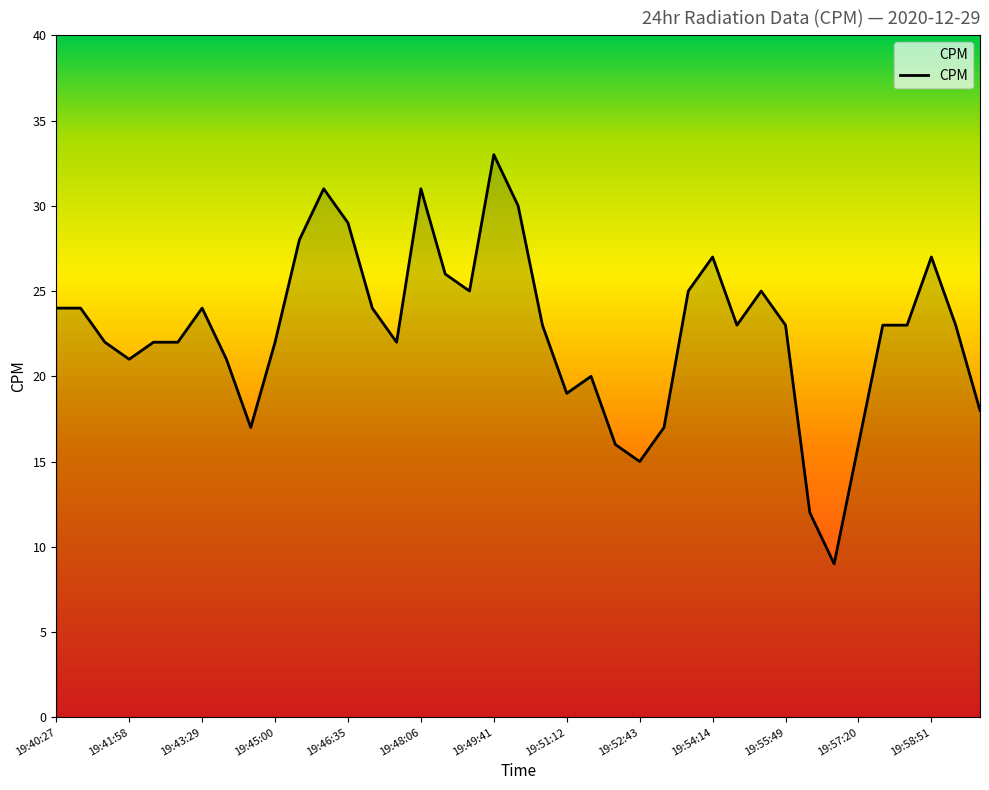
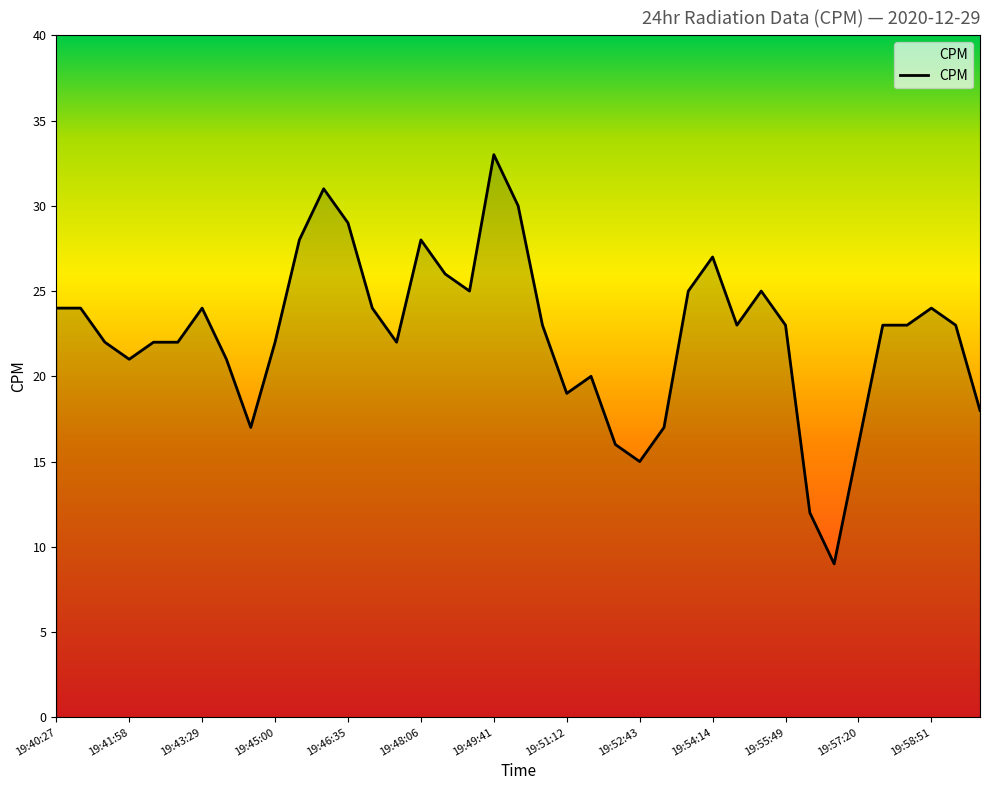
19:48:06: 31 -> 28
19:58:51: 27 -> 24
